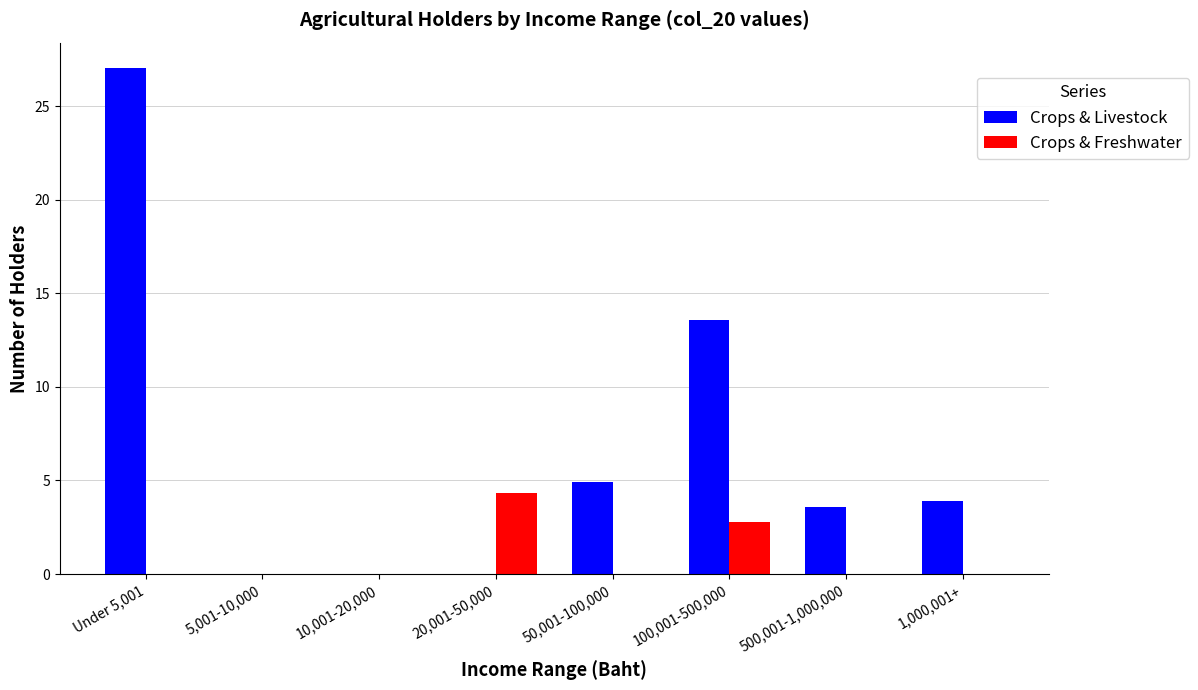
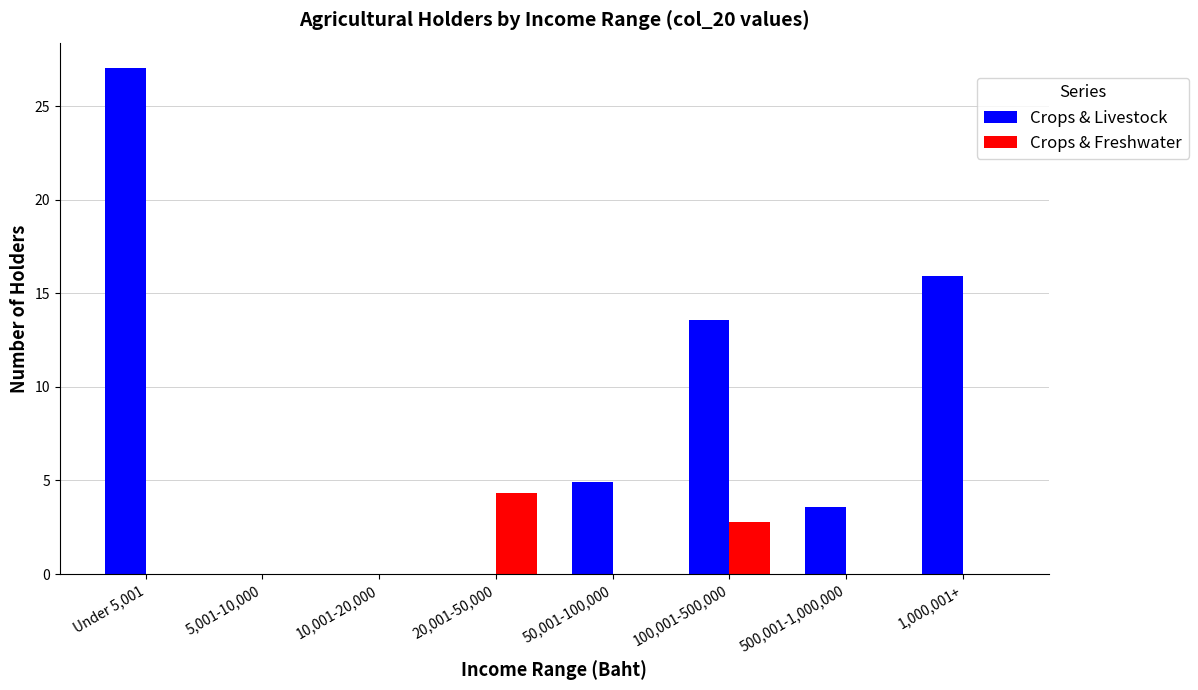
Crops & Livestock, 1,000,001+: 3.9 -> 15.9
